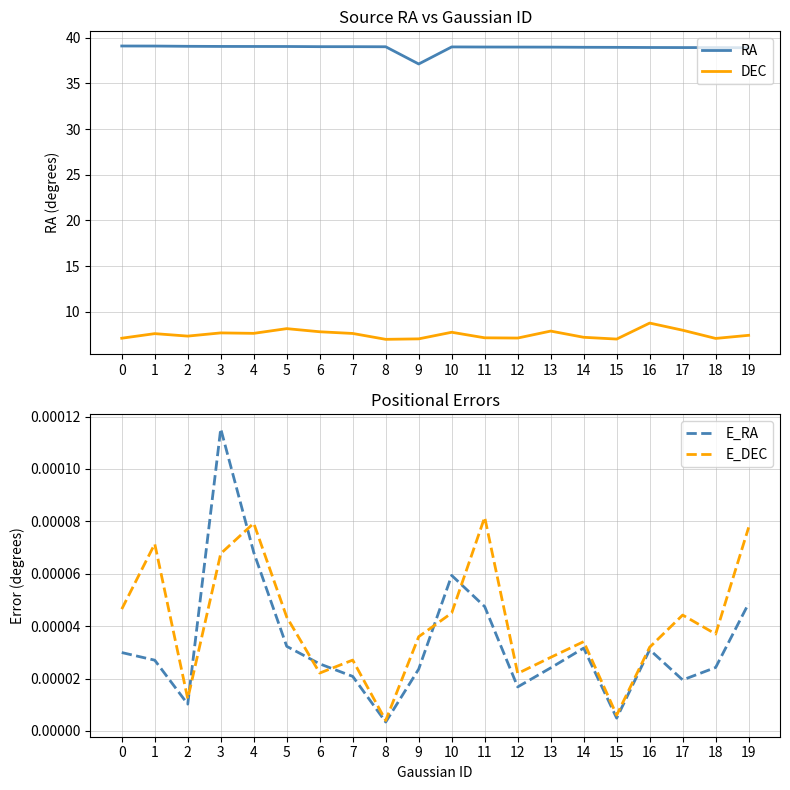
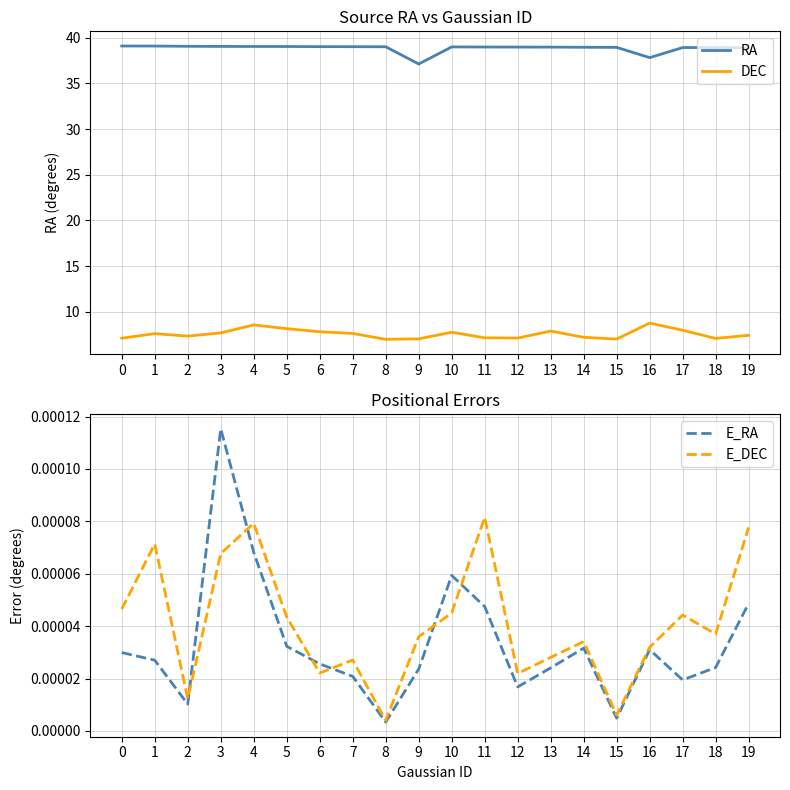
Source RA vs Gaussian ID, DEC, 4: 8 -> 9
Source RA vs Gaussian ID, RA, 16: 39 -> 38
